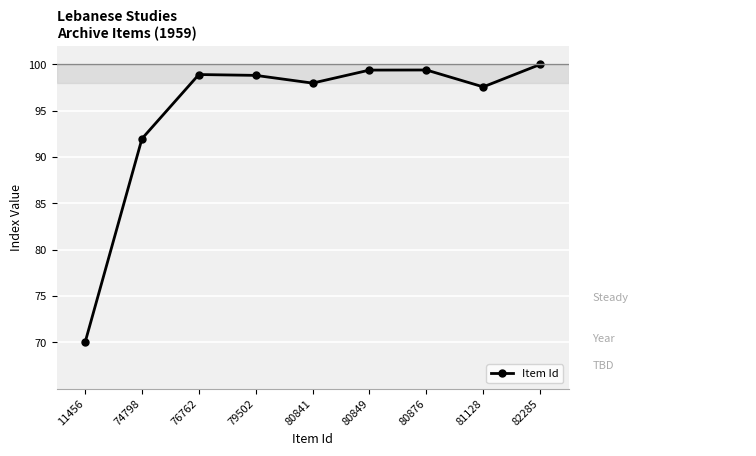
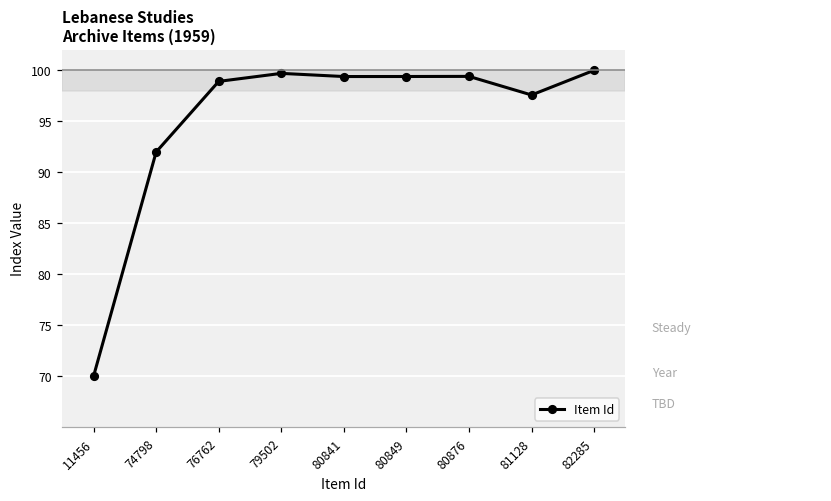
Lebanese Studies Archive Items (1959), 79502: 99 -> 100
Lebanese Studies Archive Items (1959), 80841: 98 -> 99
